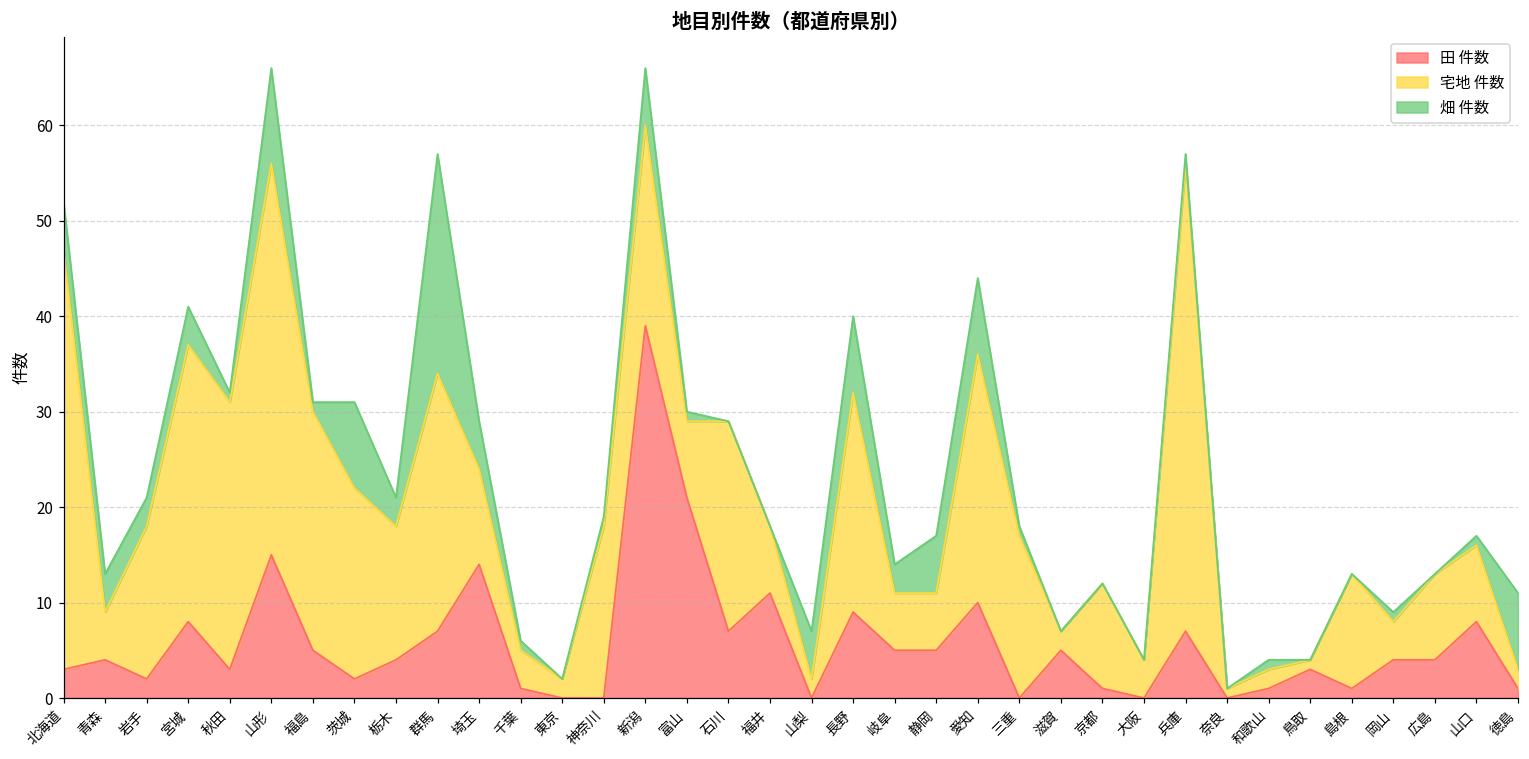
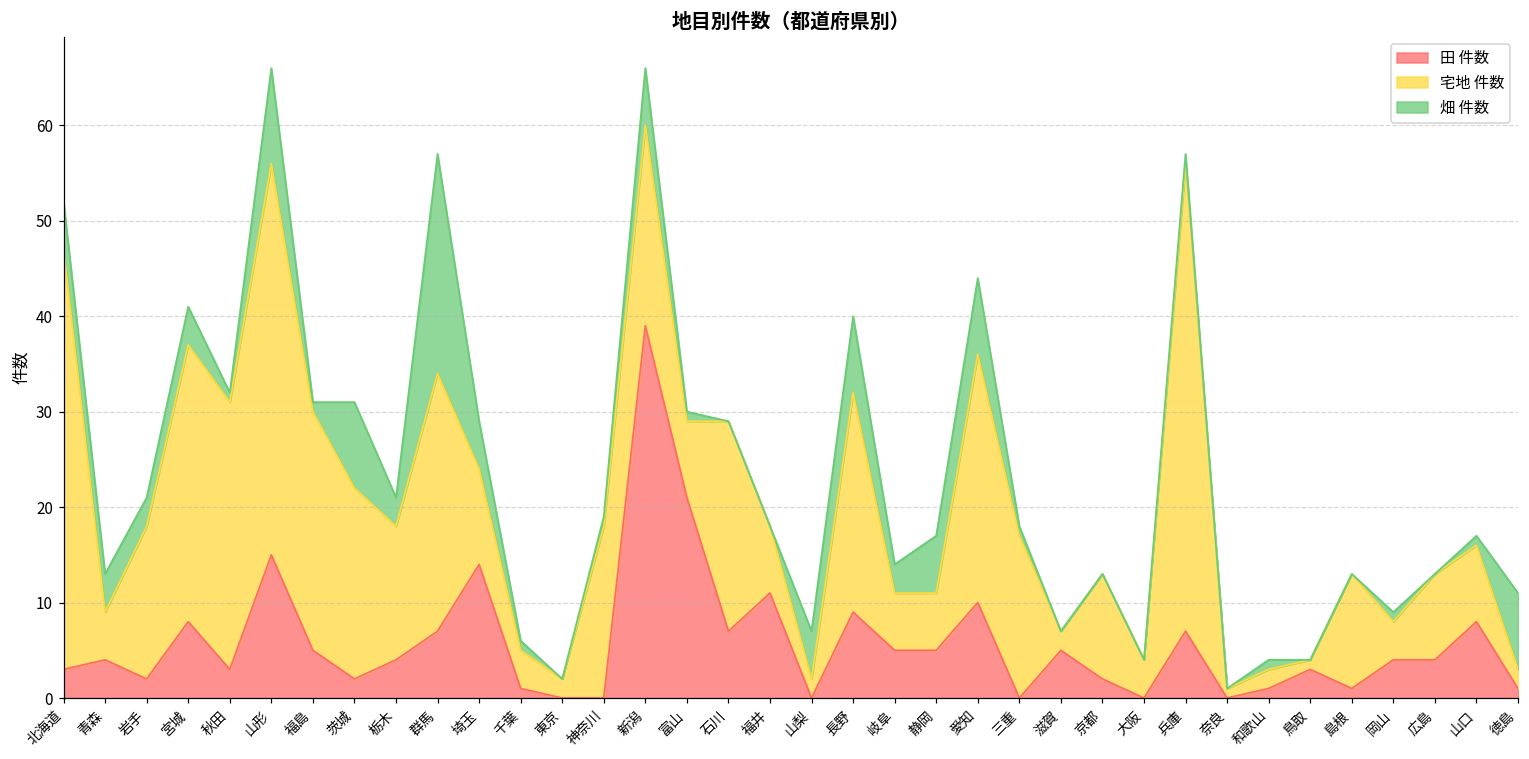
田 件数, 京都: 1 -> 2
